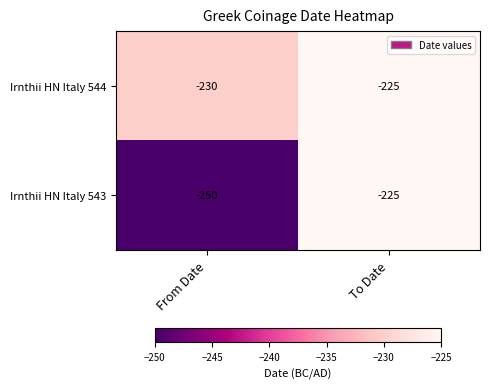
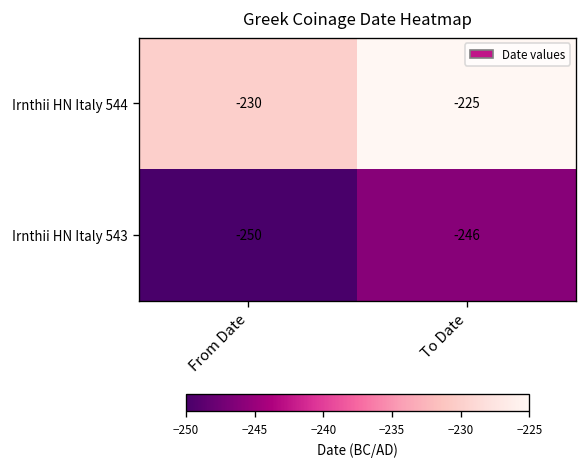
Irnthii HN Italy 543, To Date: -225 -> -246
